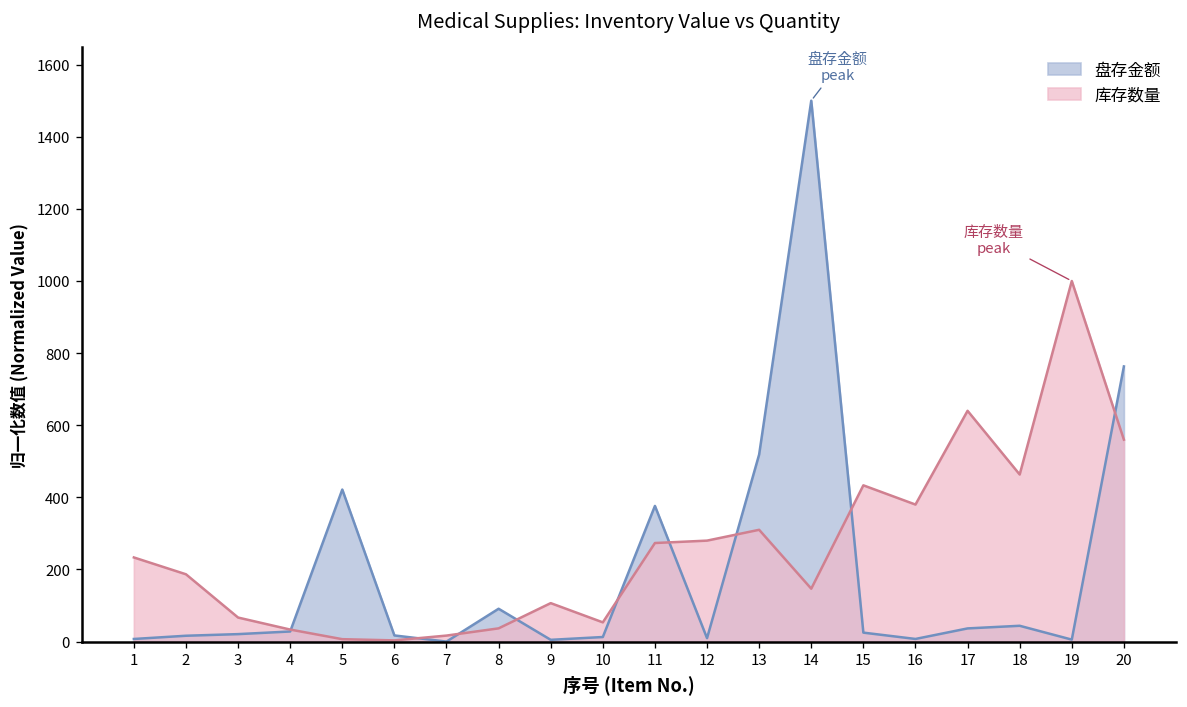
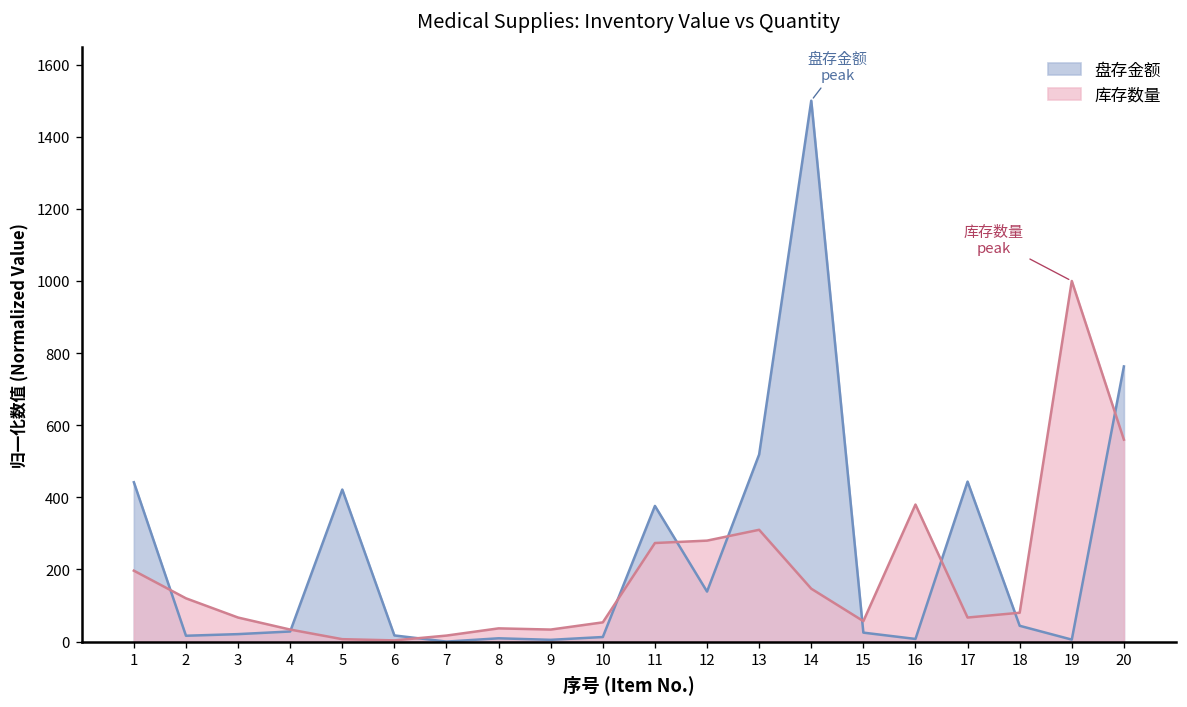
盘存金额, 1: 10 -> 440
库存数量, 1: 230 -> 200
库存数量, 2: 190 -> 120
盘存金额, 8: 90 -> 10
库存数量, 9: 110 -> 30
盘存金额, 12: 10 -> 140
库存数量, 15: 430 -> 60
盘存金额, 17: 40 -> 440
库存数量, 17: 640 -> 70
库存数量, 18: 460 -> 80
